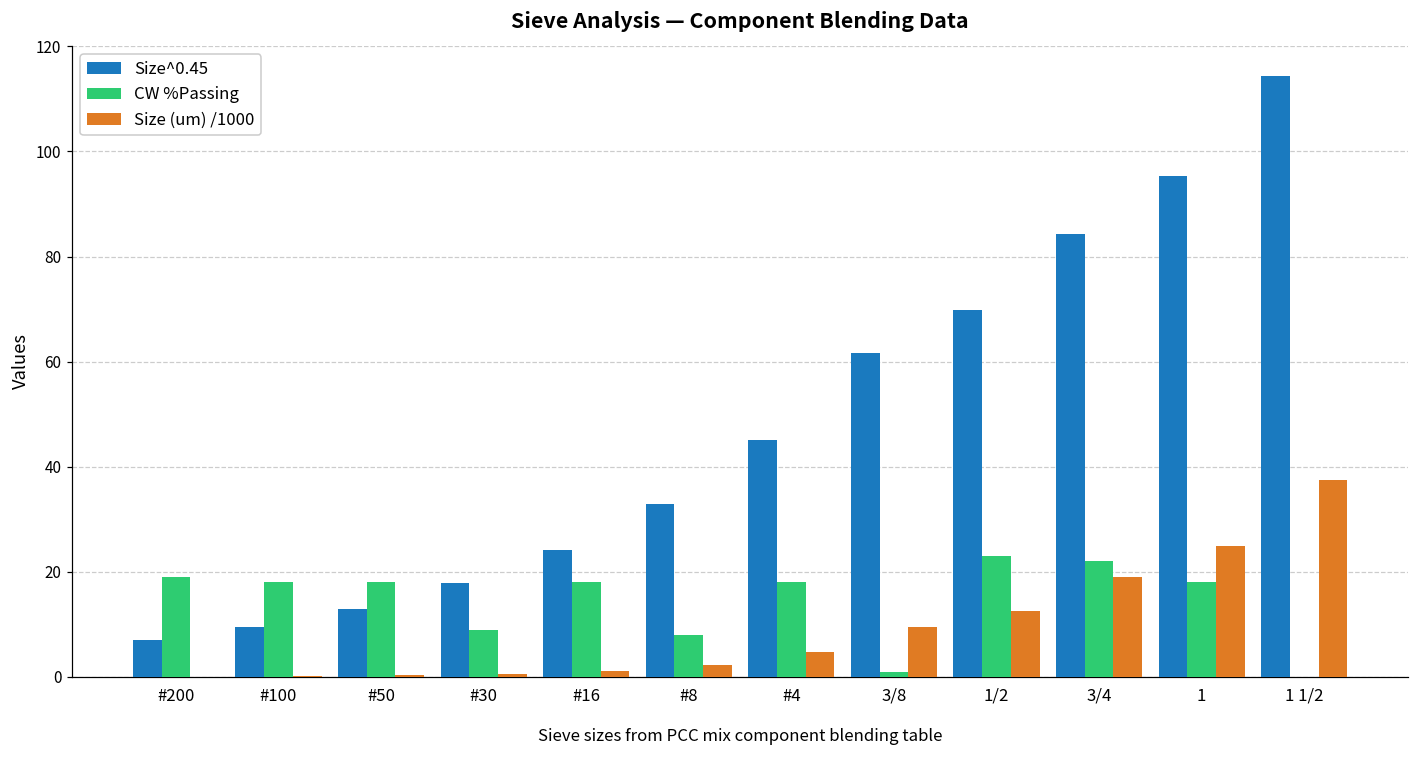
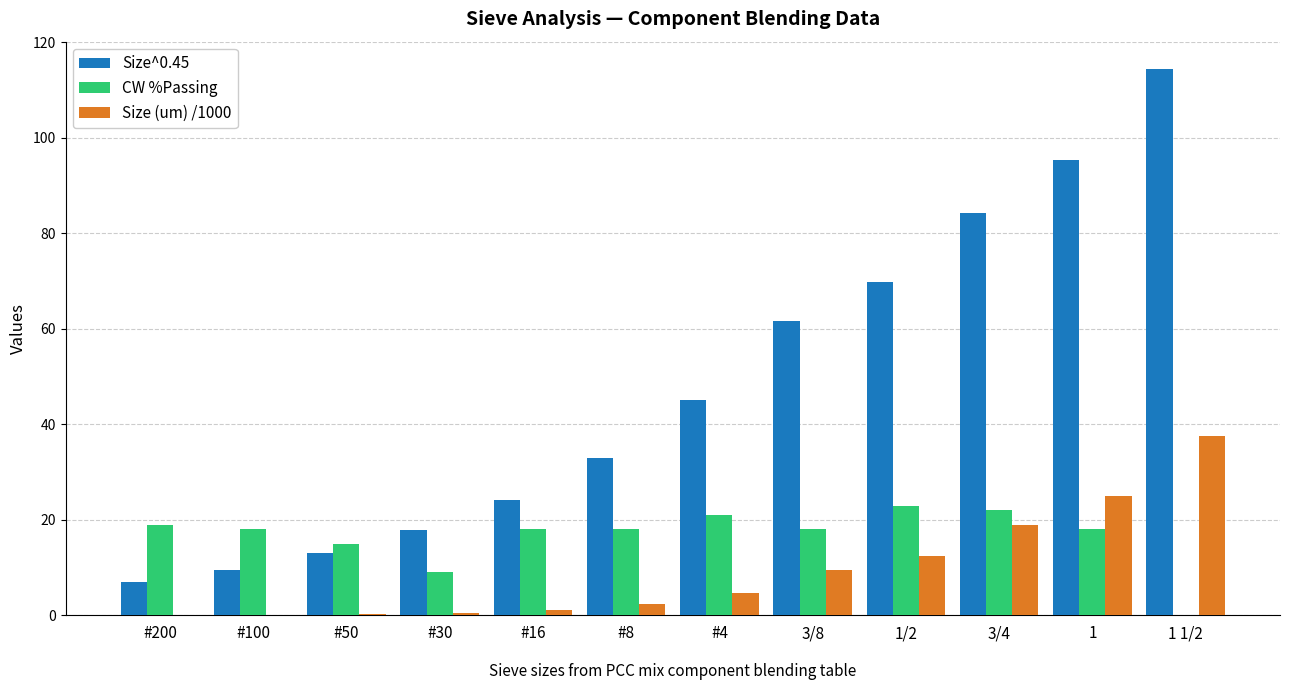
CW %Passing, #50: 18 -> 15
CW %Passing, #8: 8 -> 18
CW %Passing, #4: 18 -> 21
CW %Passing, 3/8: 1 -> 18
